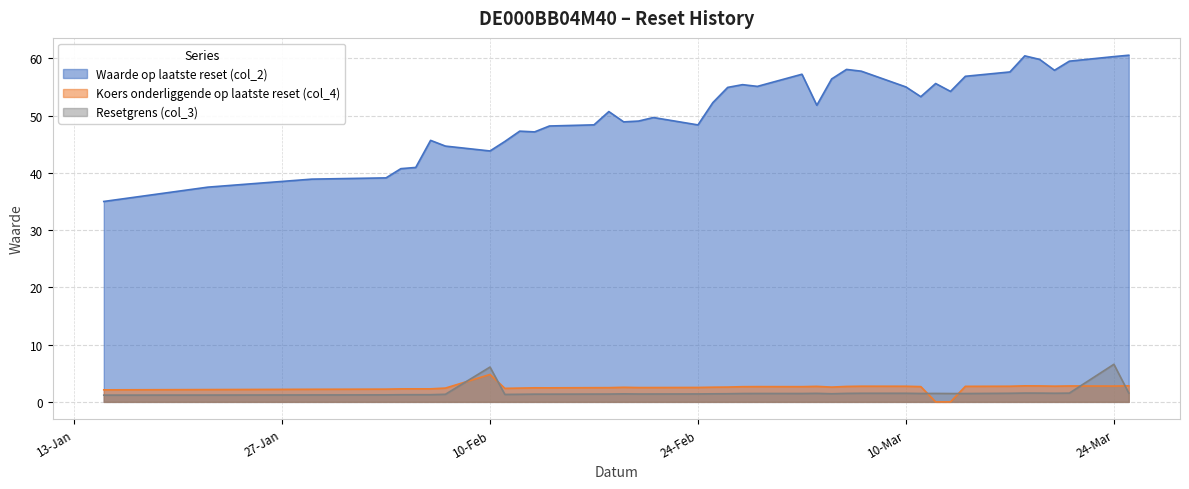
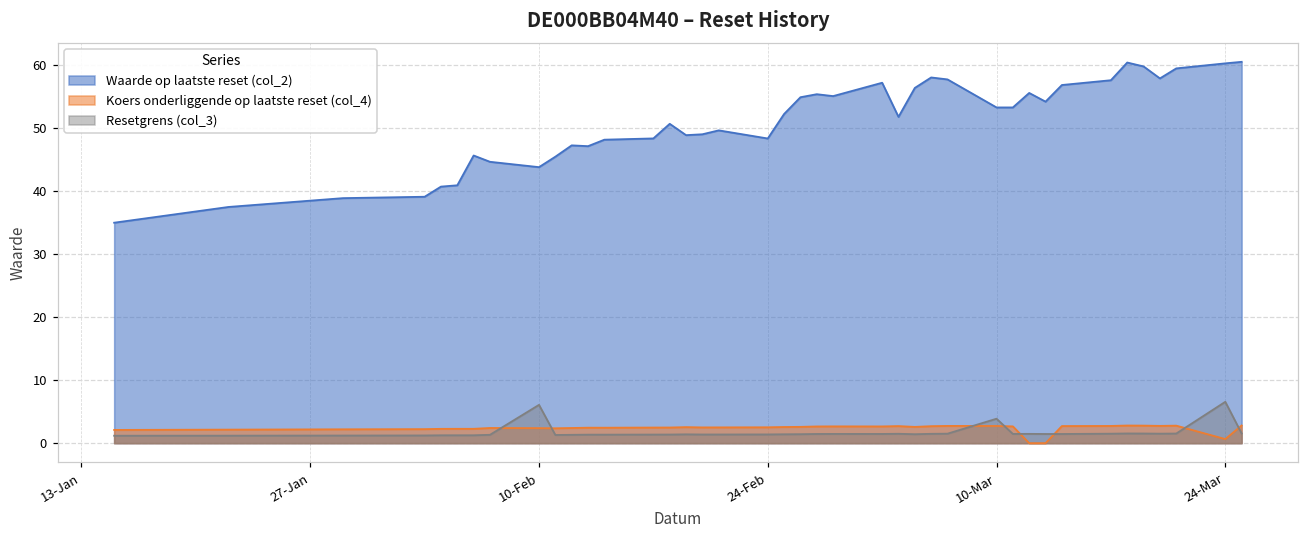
Koers onderliggende op laatste reset (col_4), 10-Feb: 5 -> 2
Waarde op laatste reset (col_2), 10-Mar: 55 -> 53
Resetgrens (col_3), 10-Mar: 2 -> 4
Koers onderliggende op laatste reset (col_4), 24-Mar: 3 -> 1
